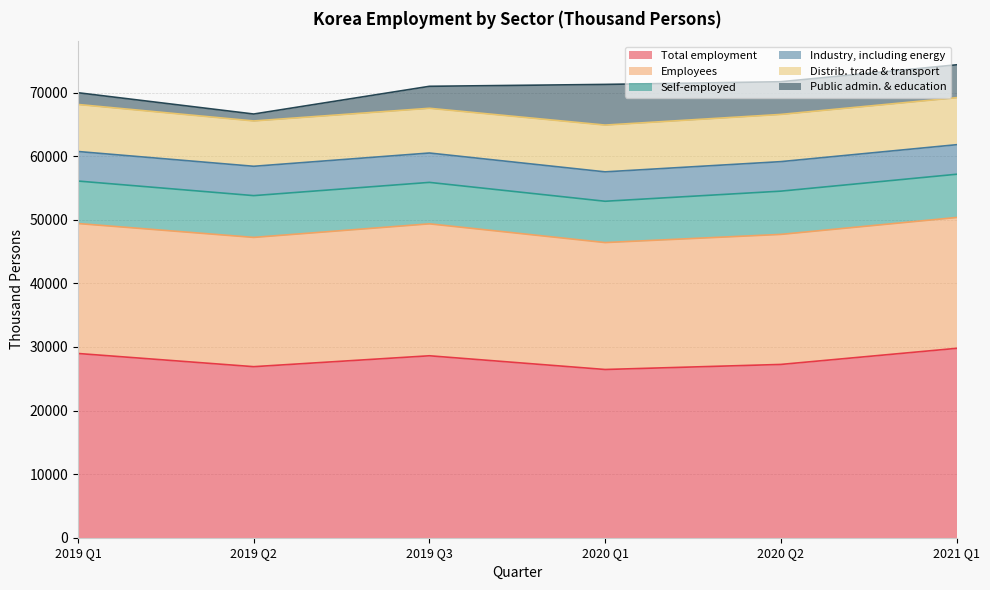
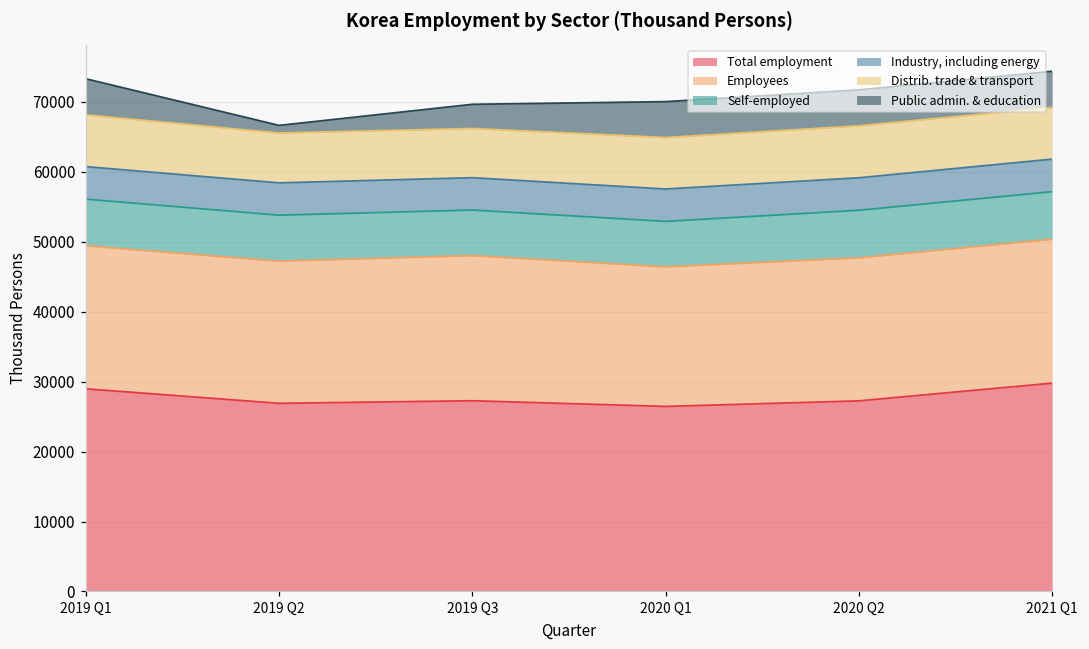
Public admin. & education, 2019 Q1: 2000 -> 5000
Total employment, 2019 Q3: 29000 -> 27000
Public admin. & education, 2020 Q1: 6000 -> 5000
